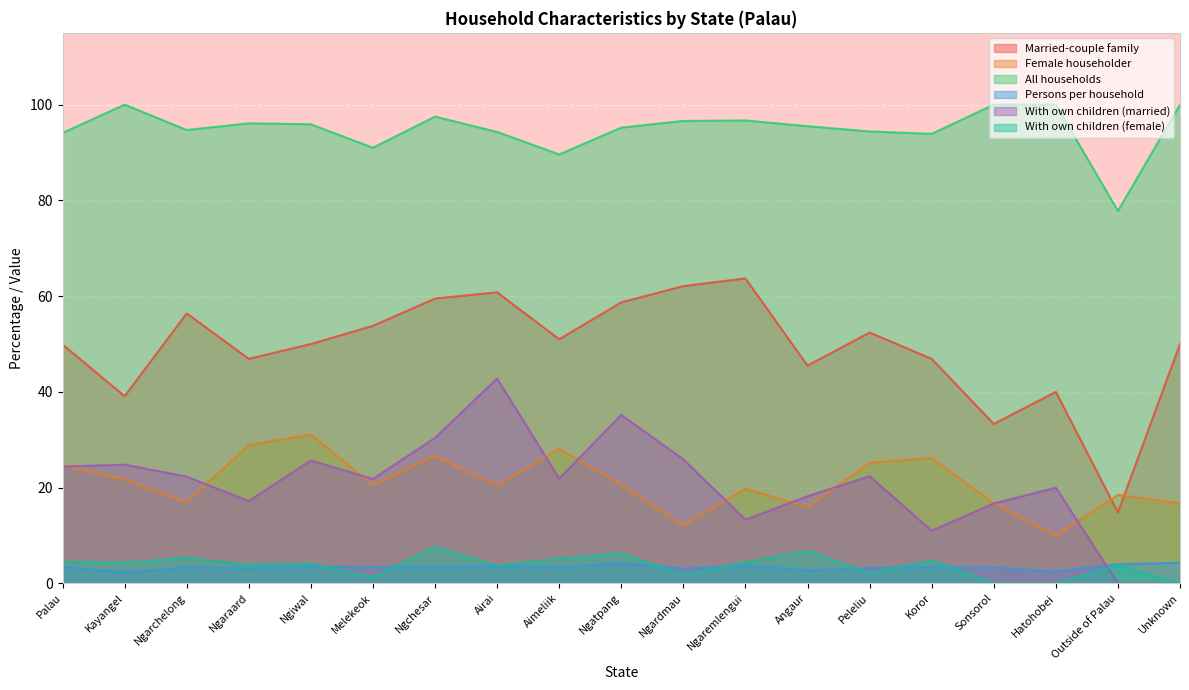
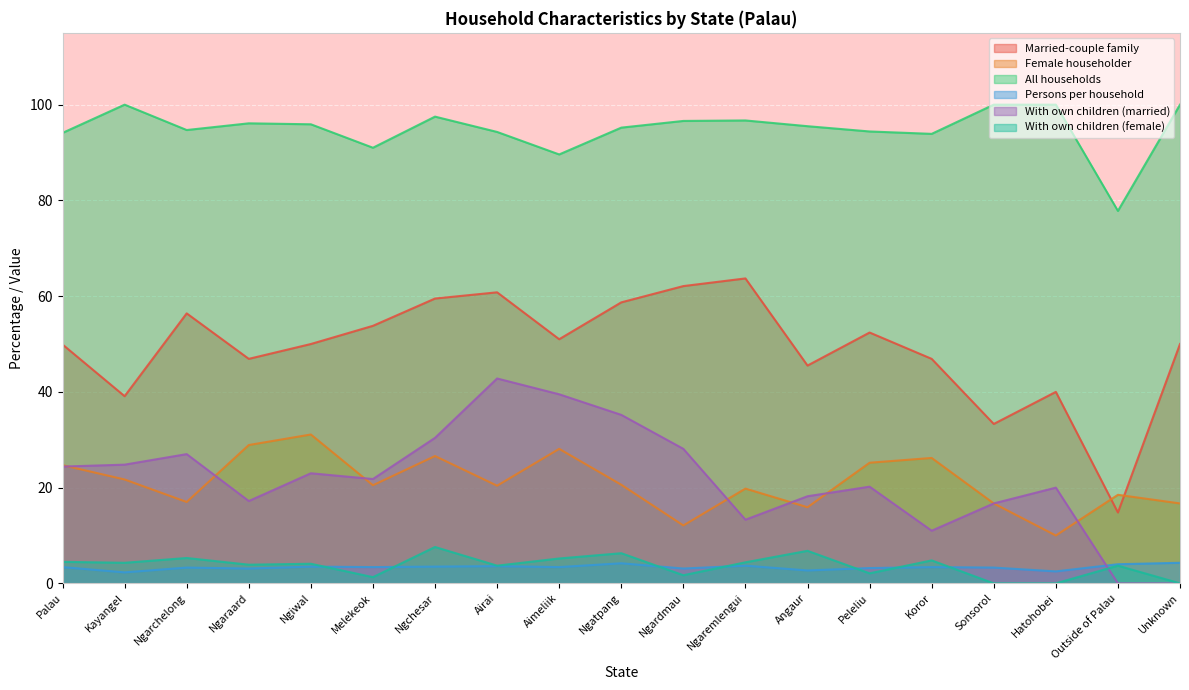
With own children (married), Ngarchelong: 22 -> 27
With own children (married), Ngiwal: 26 -> 23
With own children (married), Aimeliik: 22 -> 40
With own children (married), Ngardmau: 26 -> 28
With own children (married), Peleliu: 22 -> 20
